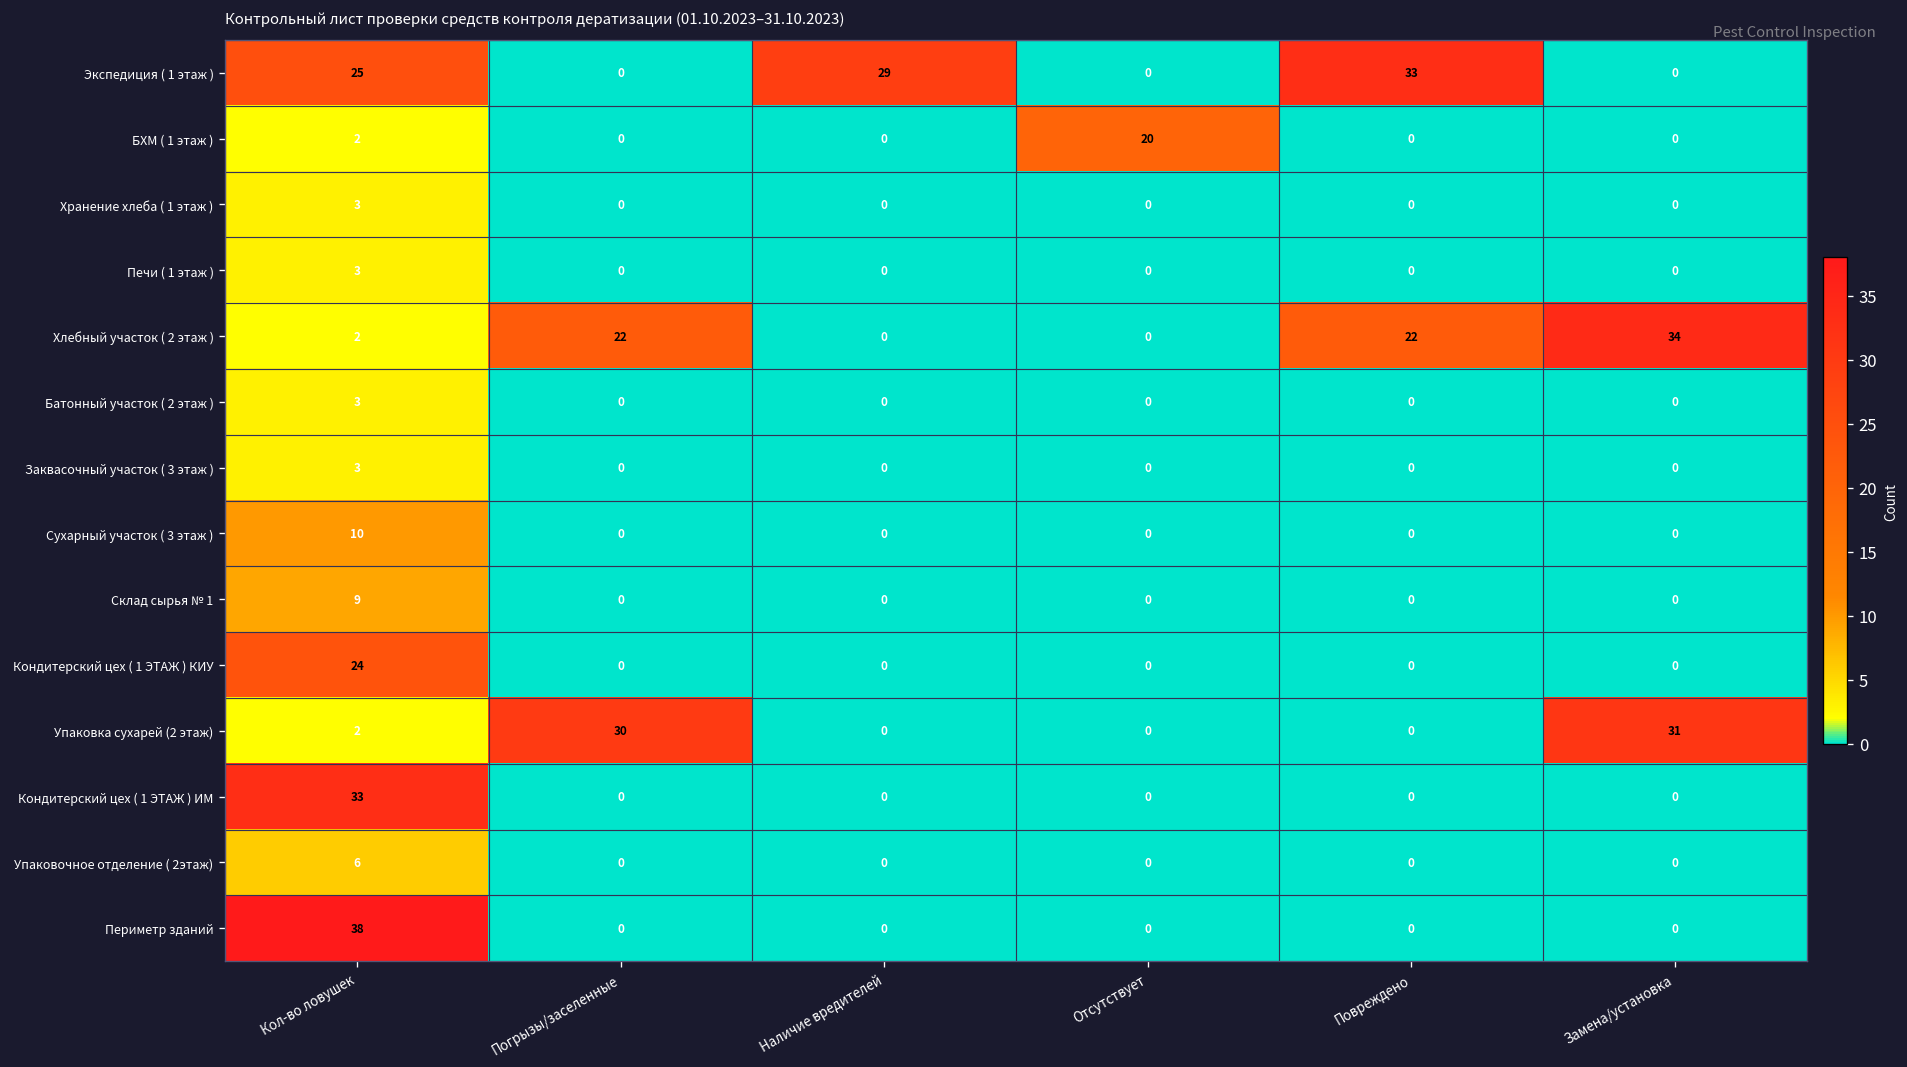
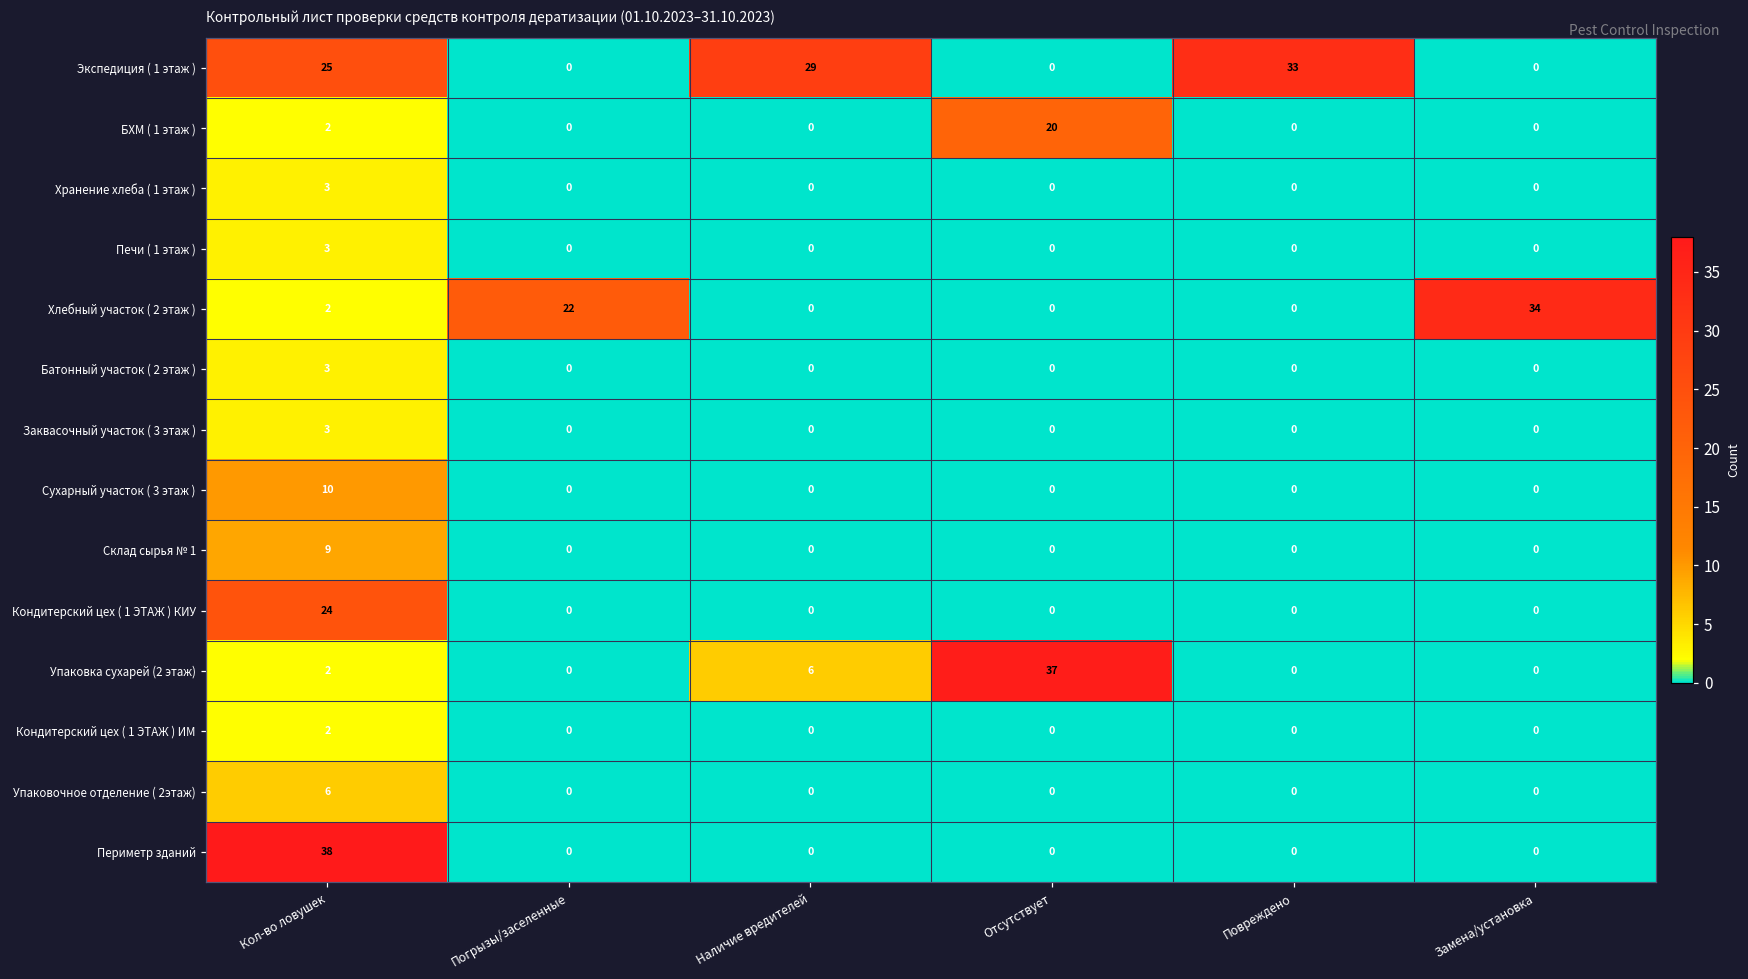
Хлебный участок ( 2 этаж ), Повреждено: 22 -> 0
Упаковка сухарей (2 этаж), Погрызы/заселенные: 30 -> 0
Упаковка сухарей (2 этаж), Наличие вредителей: 0 -> 6
Упаковка сухарей (2 этаж), Отсутствует: 0 -> 37
Упаковка сухарей (2 этаж), Замена/установка: 31 -> 0
Кондитерский цех ( 1 ЭТАЖ ) ИМ, Кол-во ловушек: 33 -> 2
